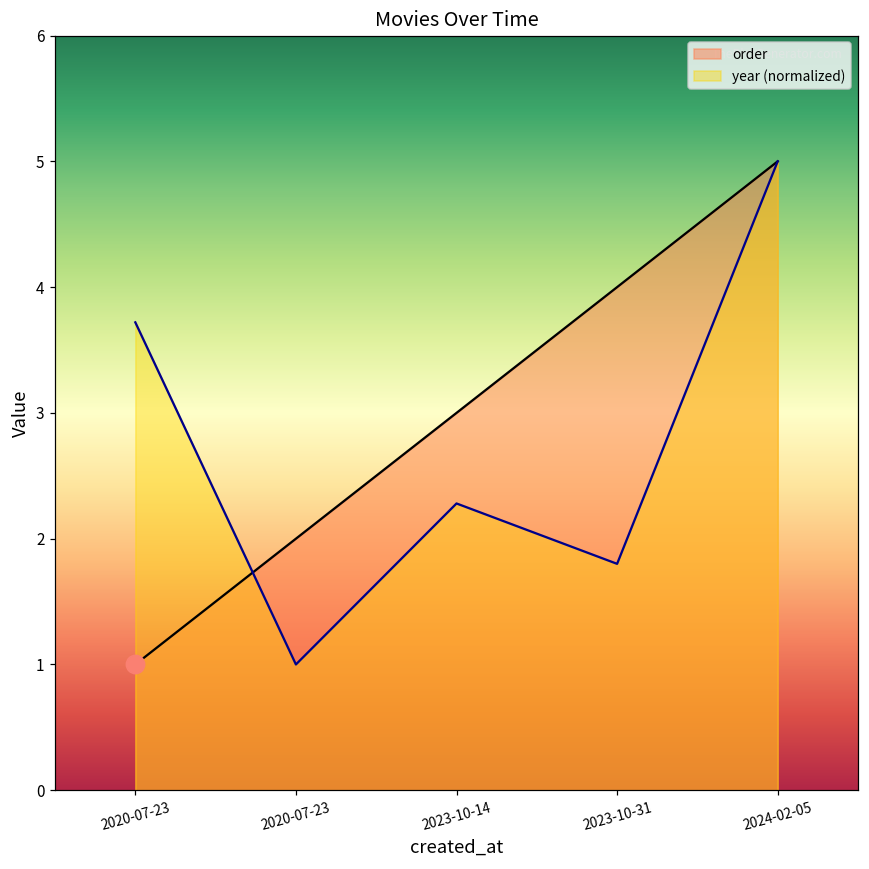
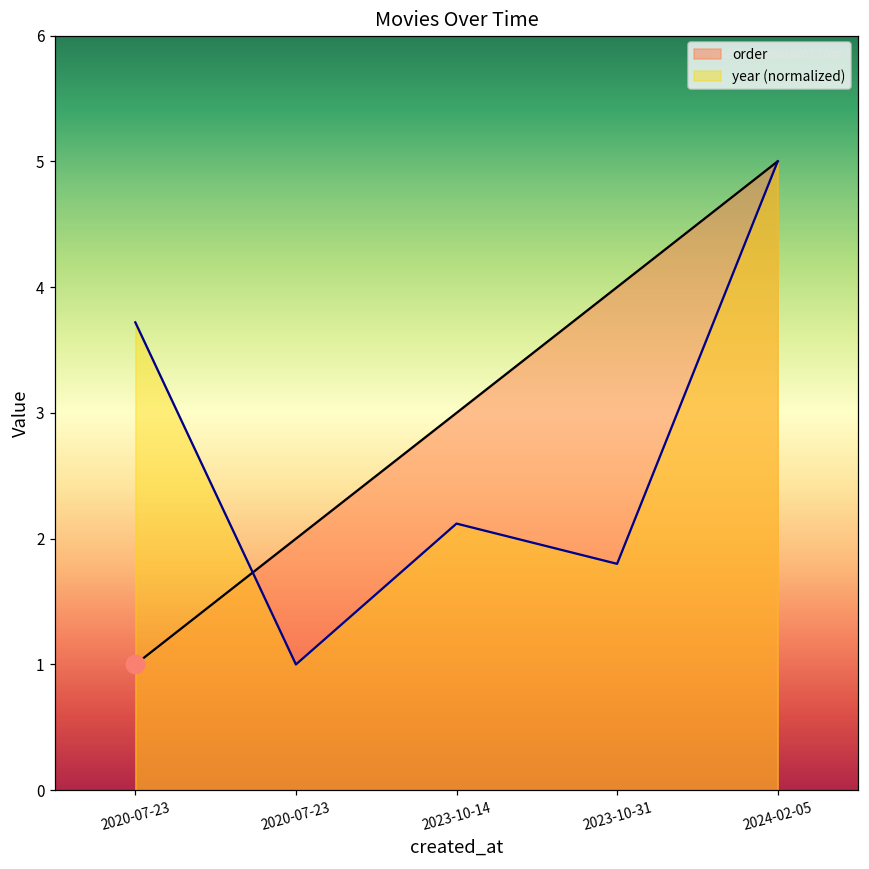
year (normalized), 2023-10-14: 2.28 -> 2.12
